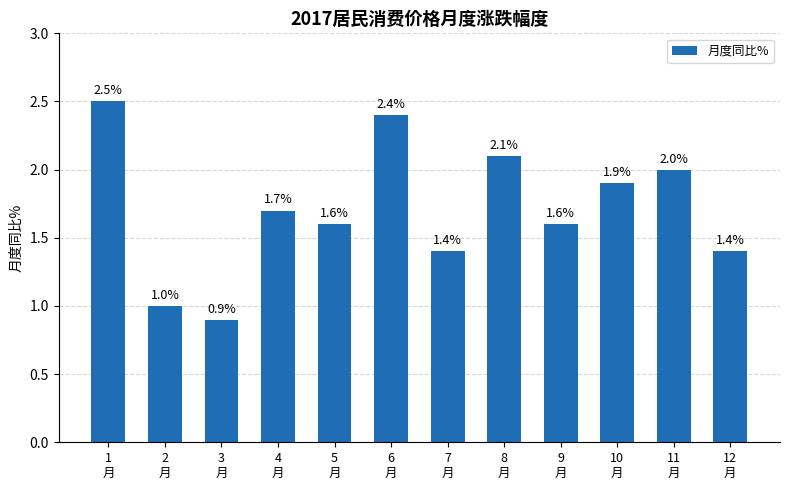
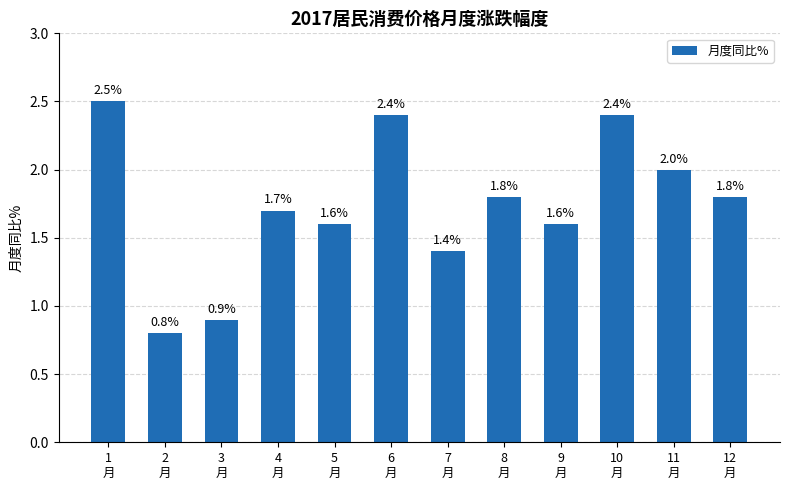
2 月: 1.0% -> 0.8%
8 月: 2.1% -> 1.8%
10 月: 1.9% -> 2.4%
12 月: 1.4% -> 1.8%
